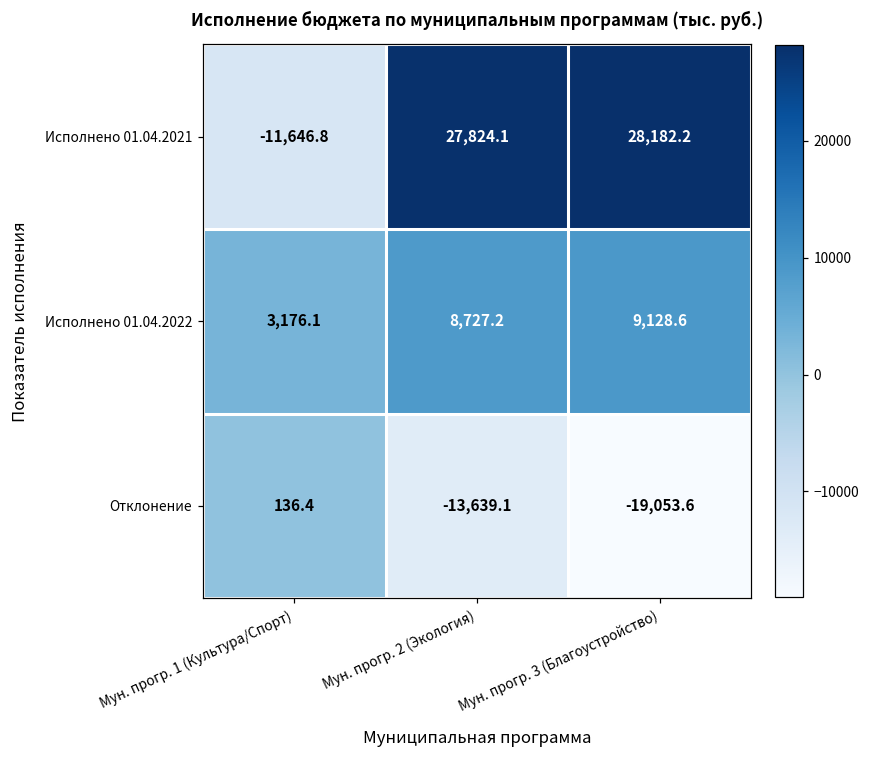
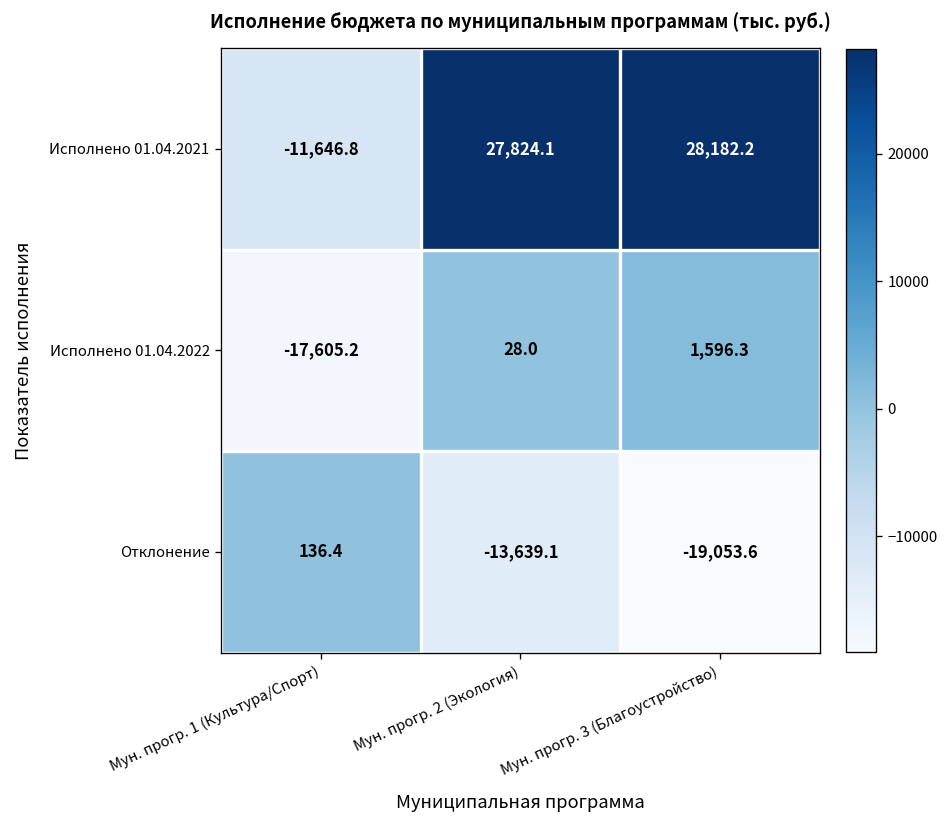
Исполнено 01.04.2022, Мун. прогр. 1 (Культура/Спорт): 3,176.1 -> -17,605.2
Исполнено 01.04.2022, Мун. прогр. 2 (Экология): 8,727.2 -> 28.0
Исполнено 01.04.2022, Мун. прогр. 3 (Благоустройство): 9,128.6 -> 1,596.3
